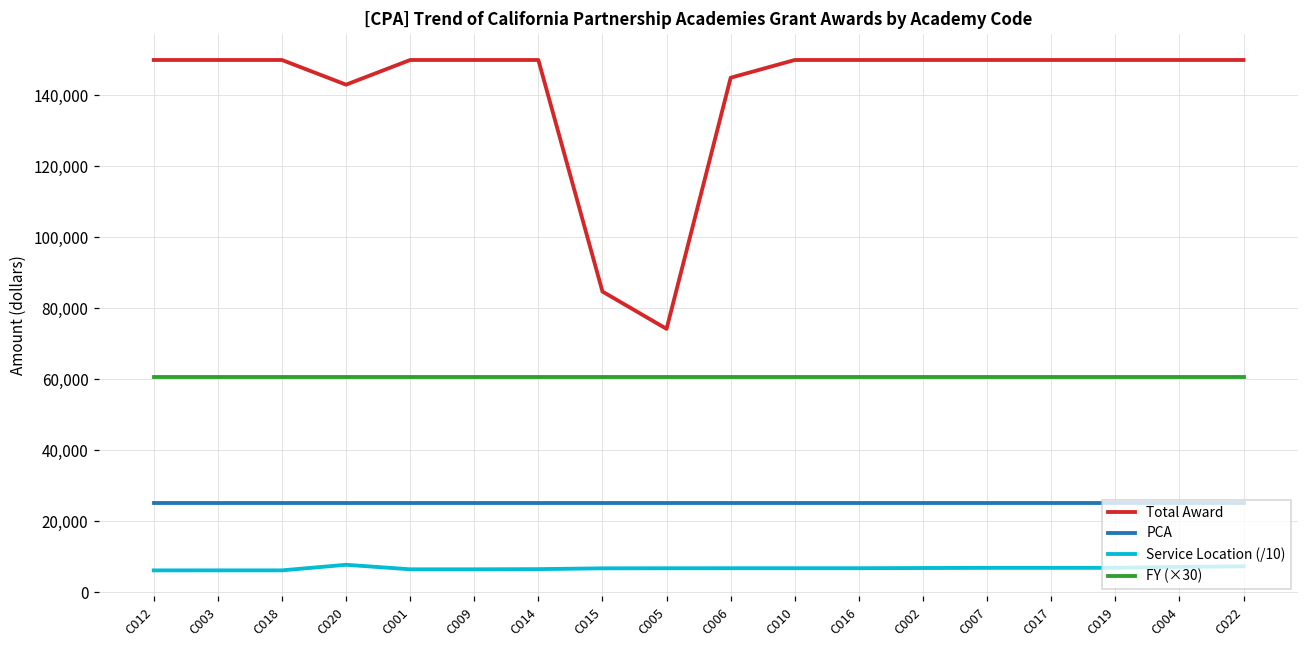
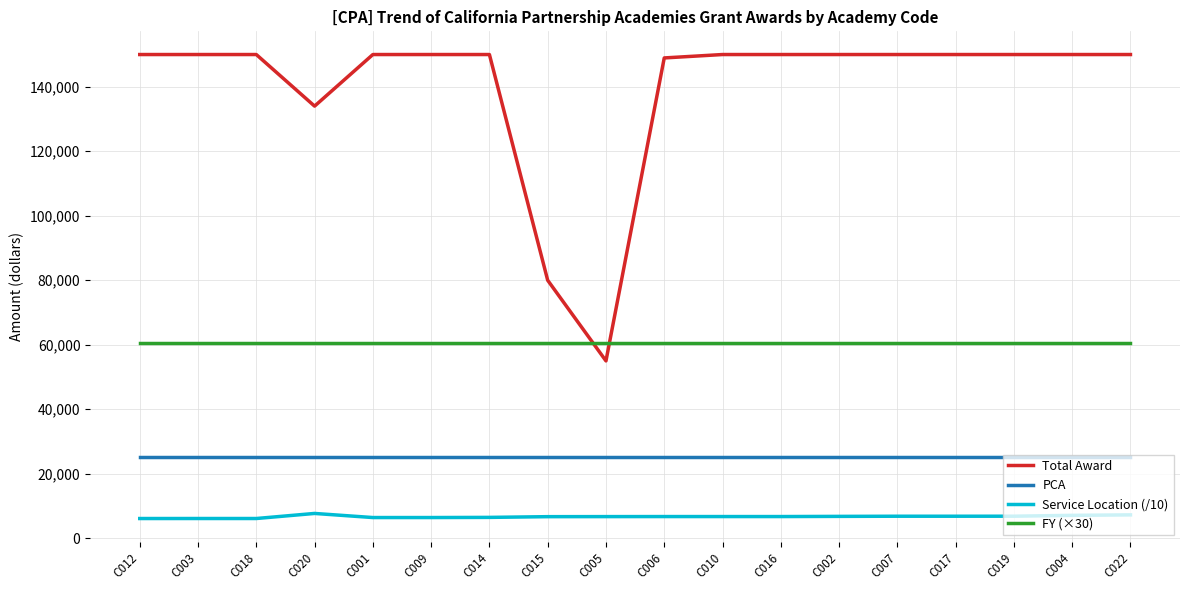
Total Award, C020: 143,000 -> 134,000
Total Award, C015: 85,000 -> 80,000
Total Award, C005: 74,000 -> 55,000
Total Award, C006: 145,000 -> 149,000
